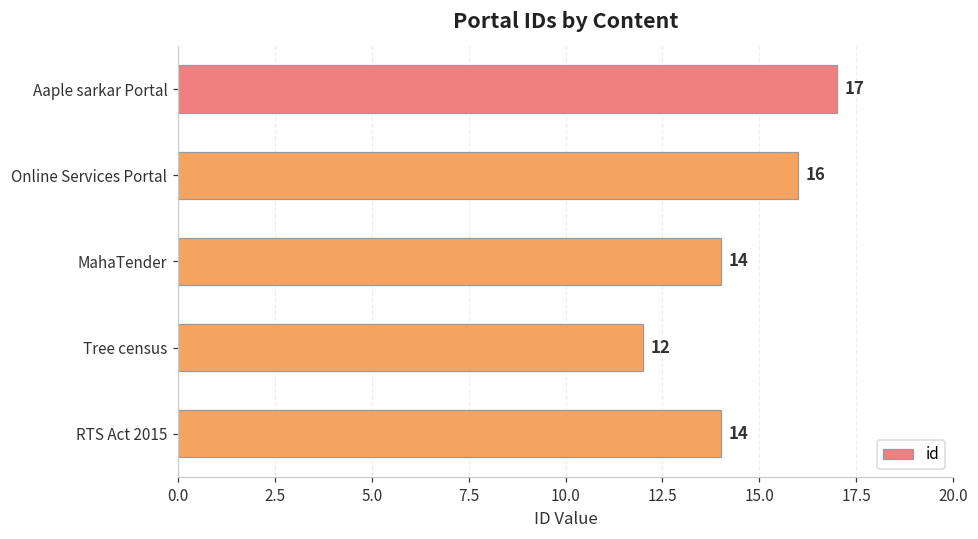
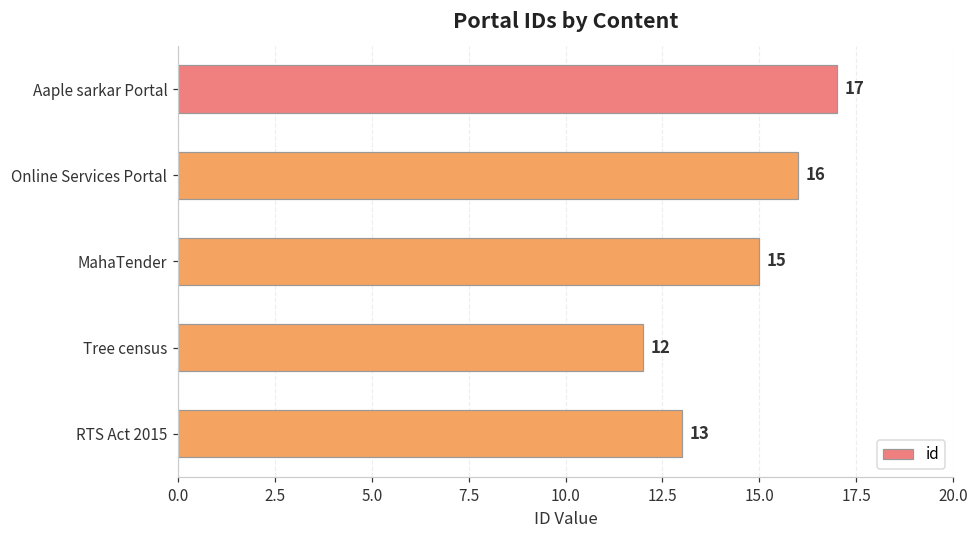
MahaTender: 14 -> 15
RTS Act 2015: 14 -> 13
